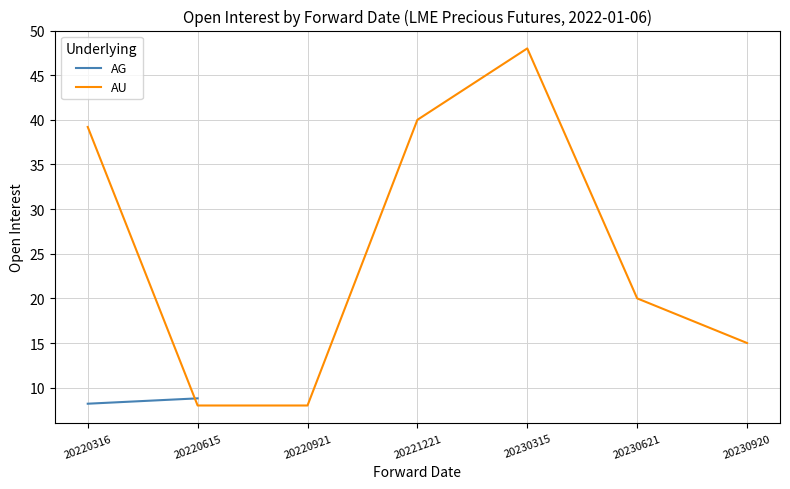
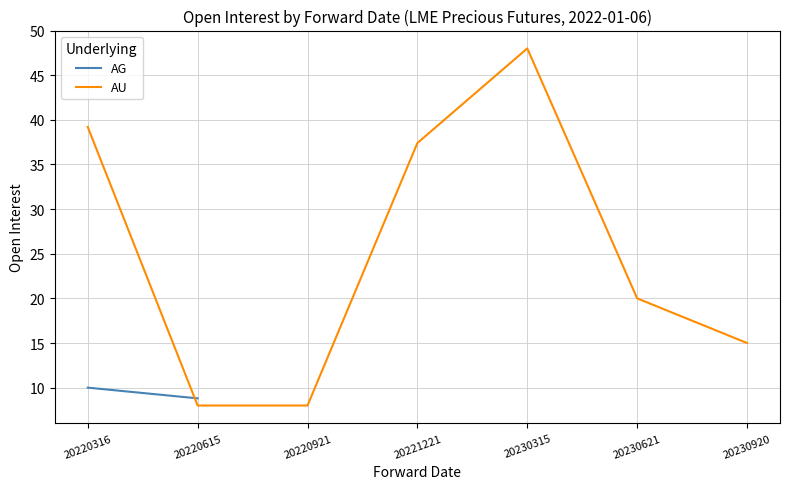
AG, 20220316: 8 -> 10
AU, 20221221: 40 -> 37
